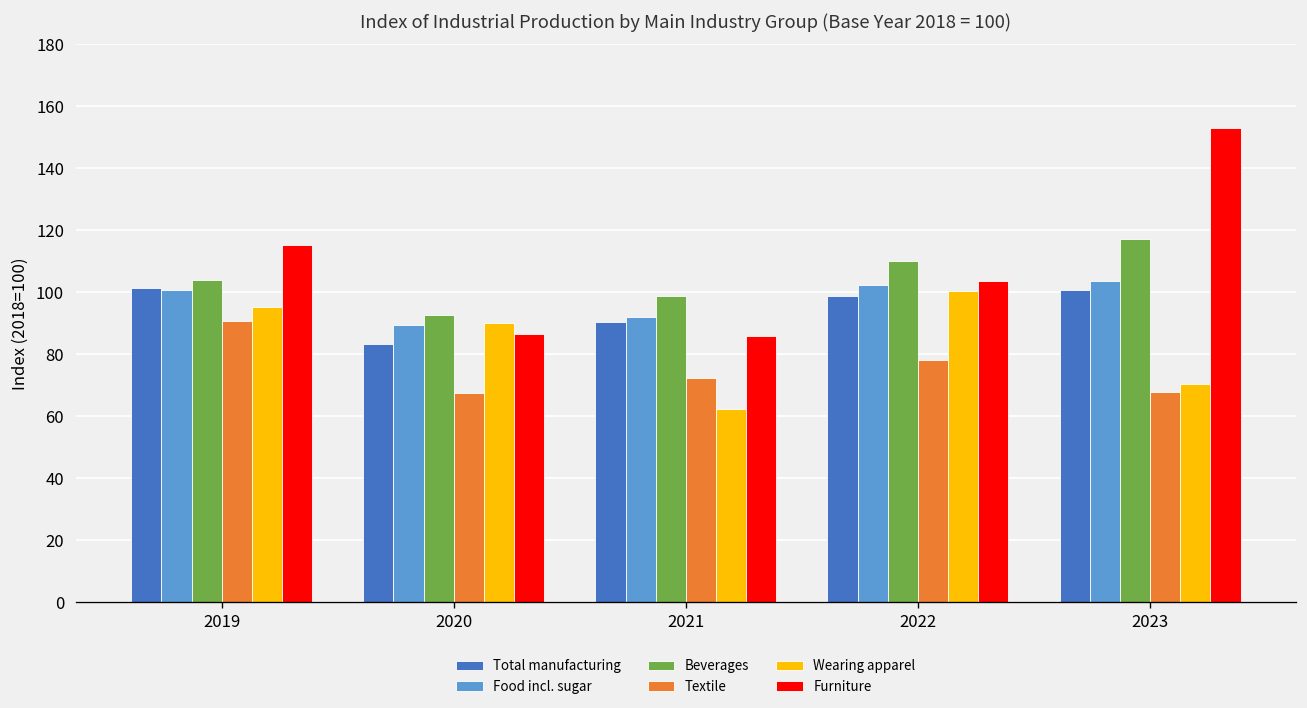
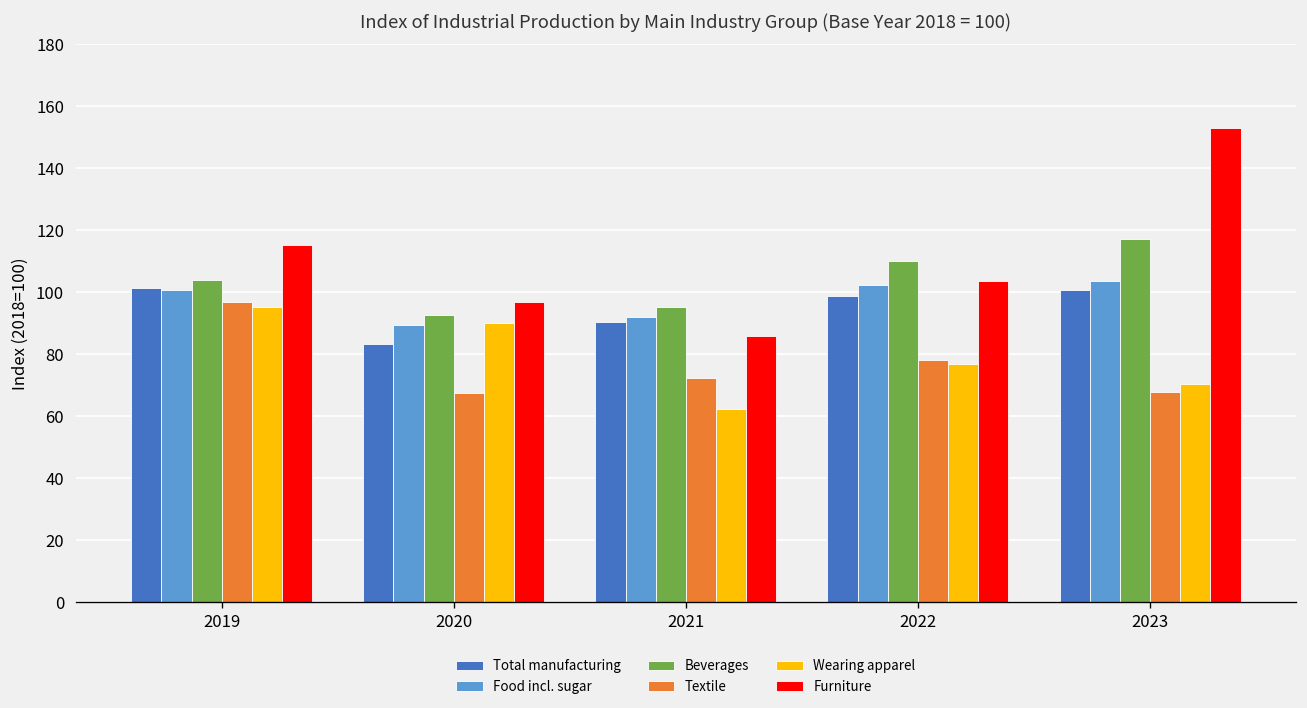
Textile, 2019: 91 -> 97
Furniture, 2020: 86 -> 97
Beverages, 2021: 99 -> 95
Wearing apparel, 2022: 100 -> 77
